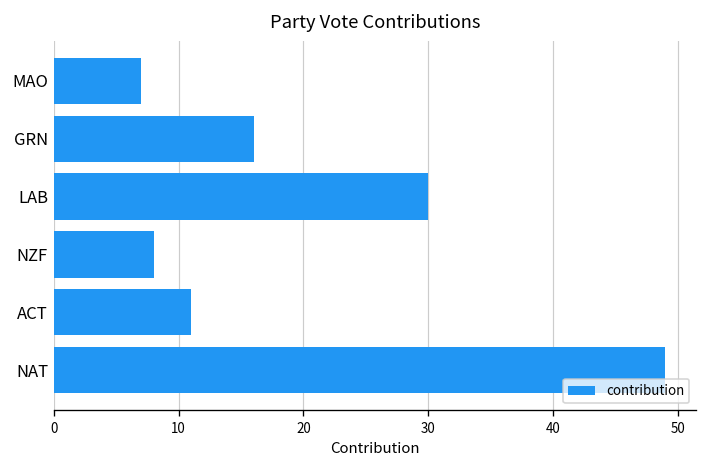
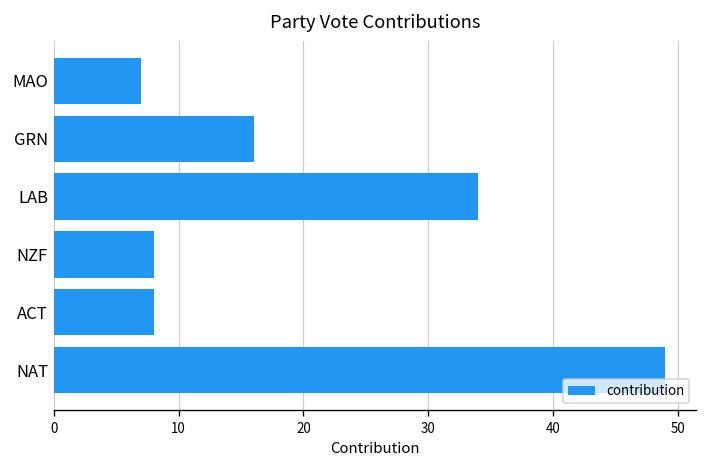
LAB: 30 -> 34
ACT: 11 -> 8
